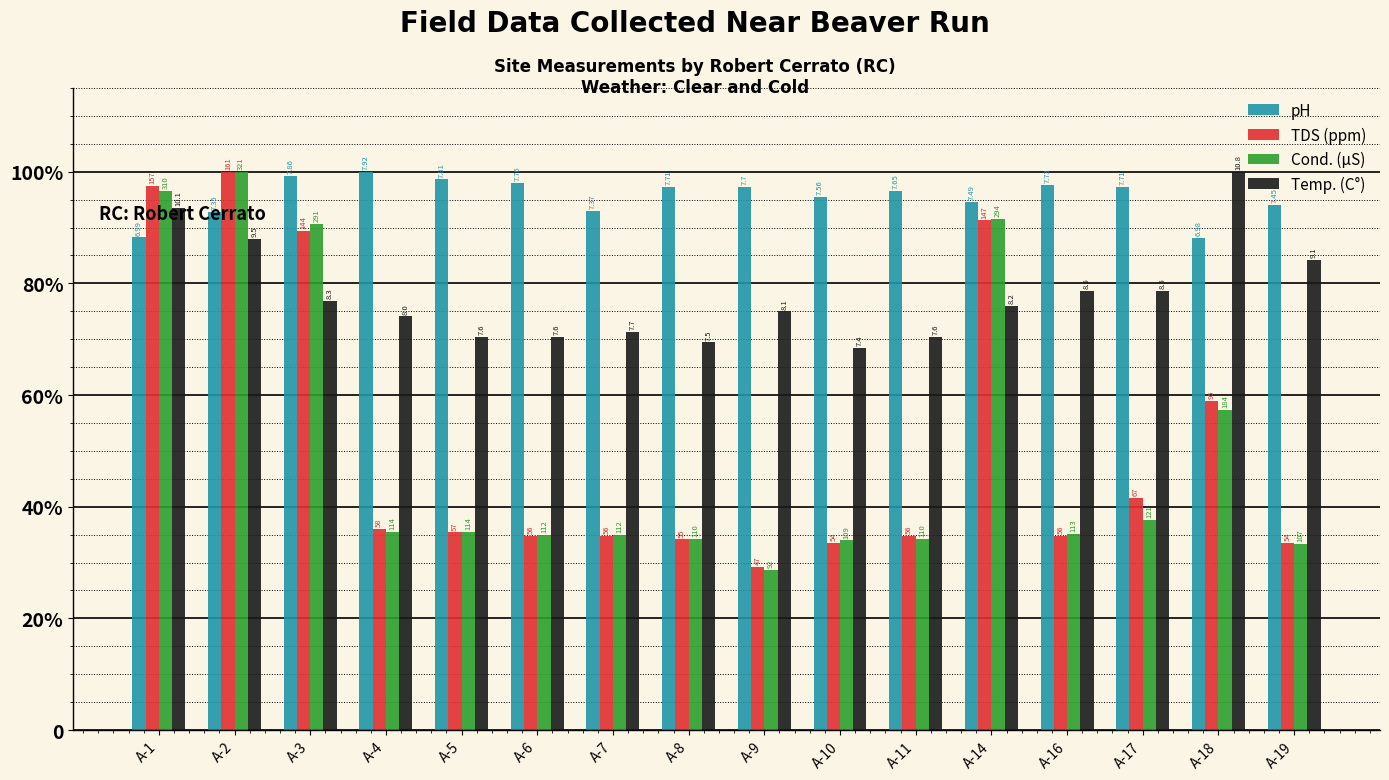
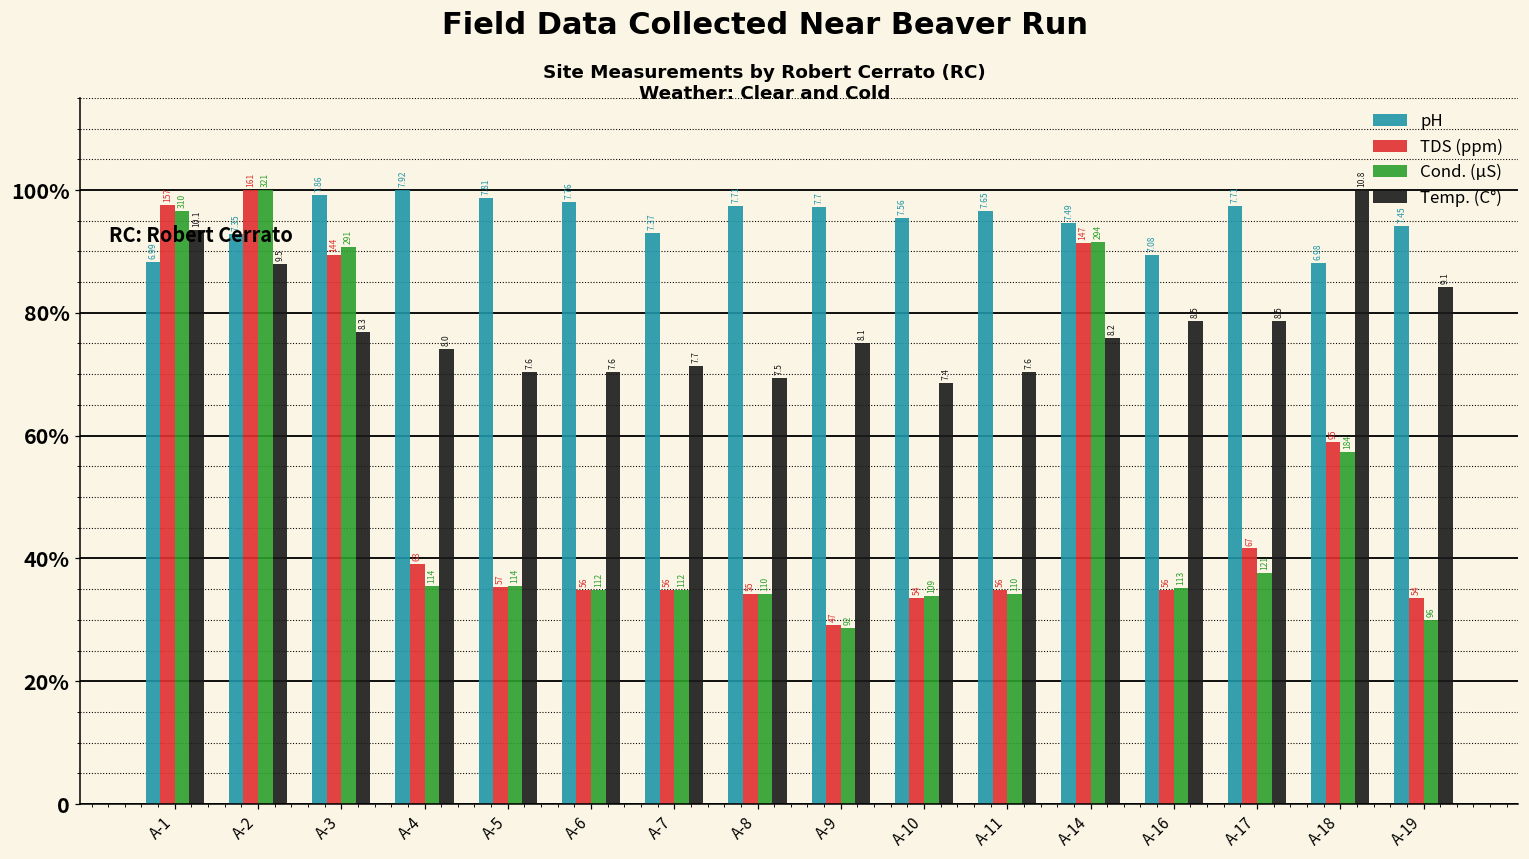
TDS (ppm), A-4: 58 -> 63
pH, A-16: 7.73 -> 7.08
Cond. (µS), A-19: 107 -> 96
